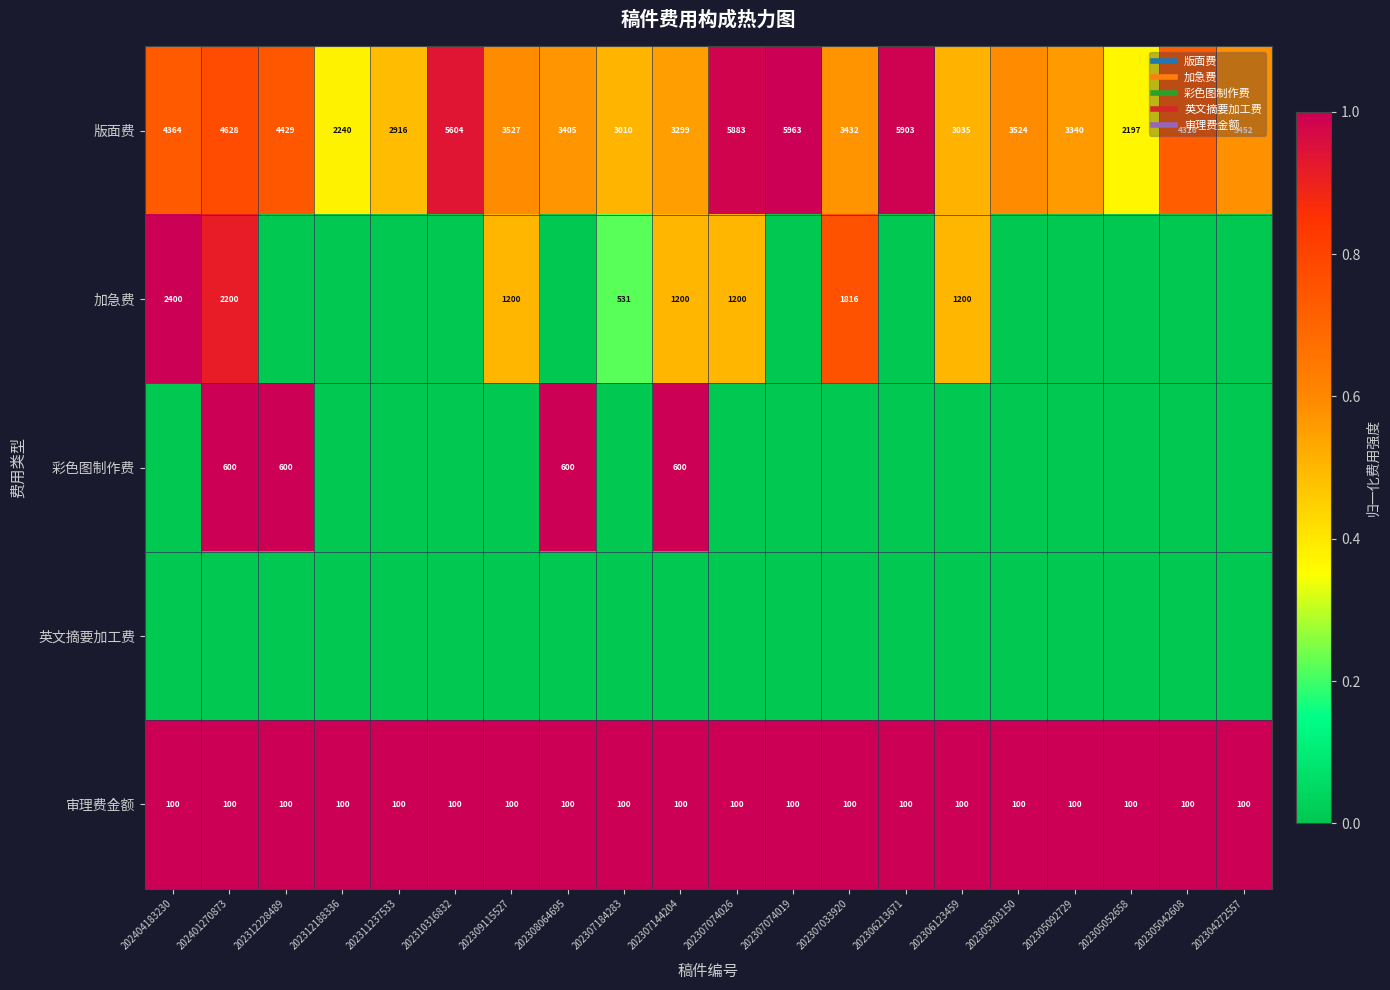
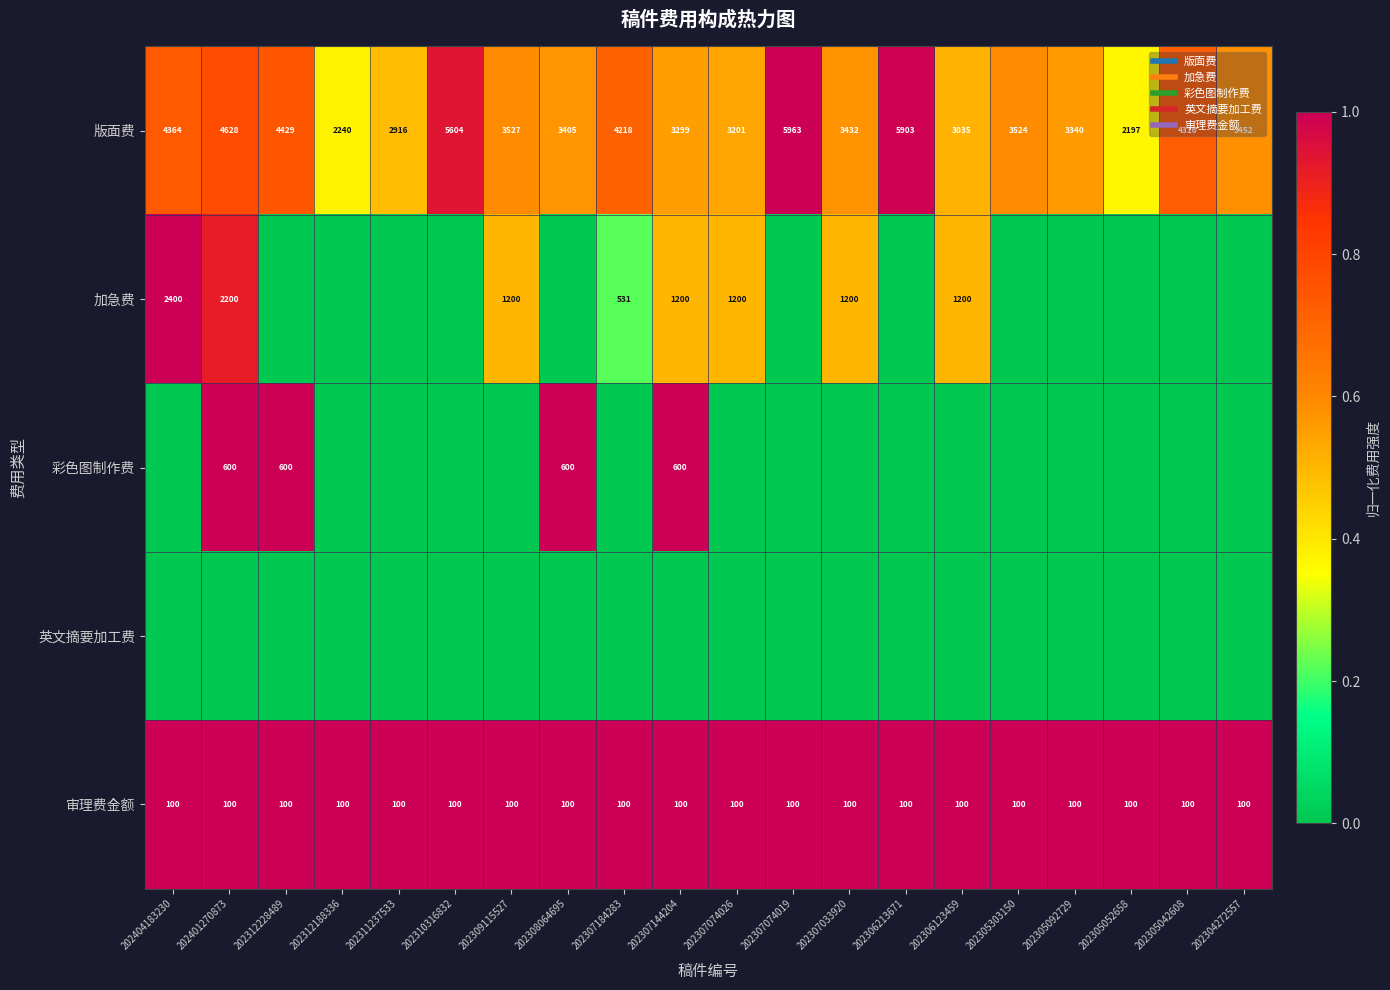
版面费, 202307184283: 3010 -> 4218
版面费, 202307074026: 5883 -> 3201
加急费, 202307033920: 1816 -> 1200
